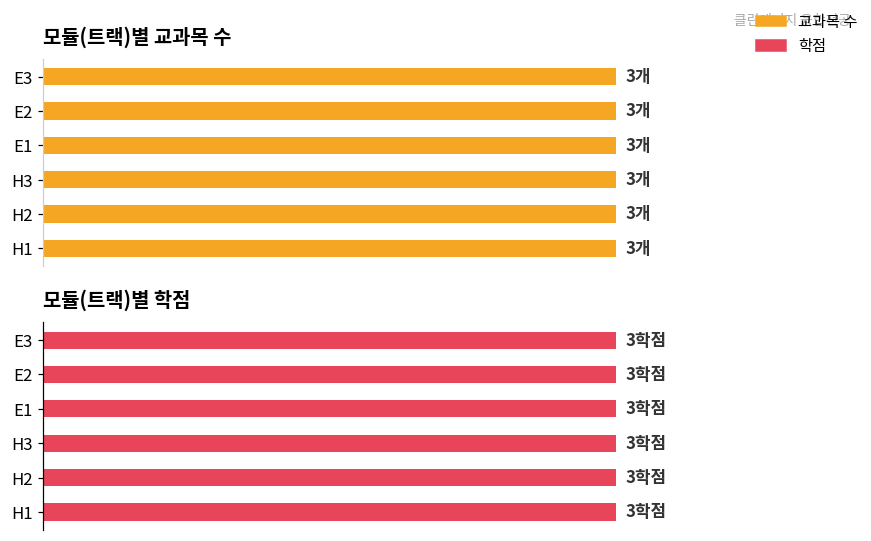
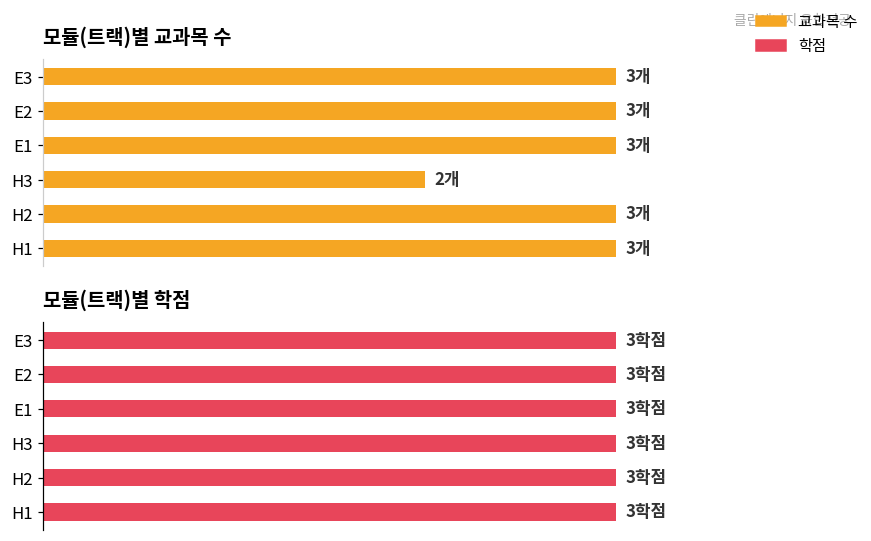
모듈(트랙)별 교과목 수, H3: 3개 -> 2개
